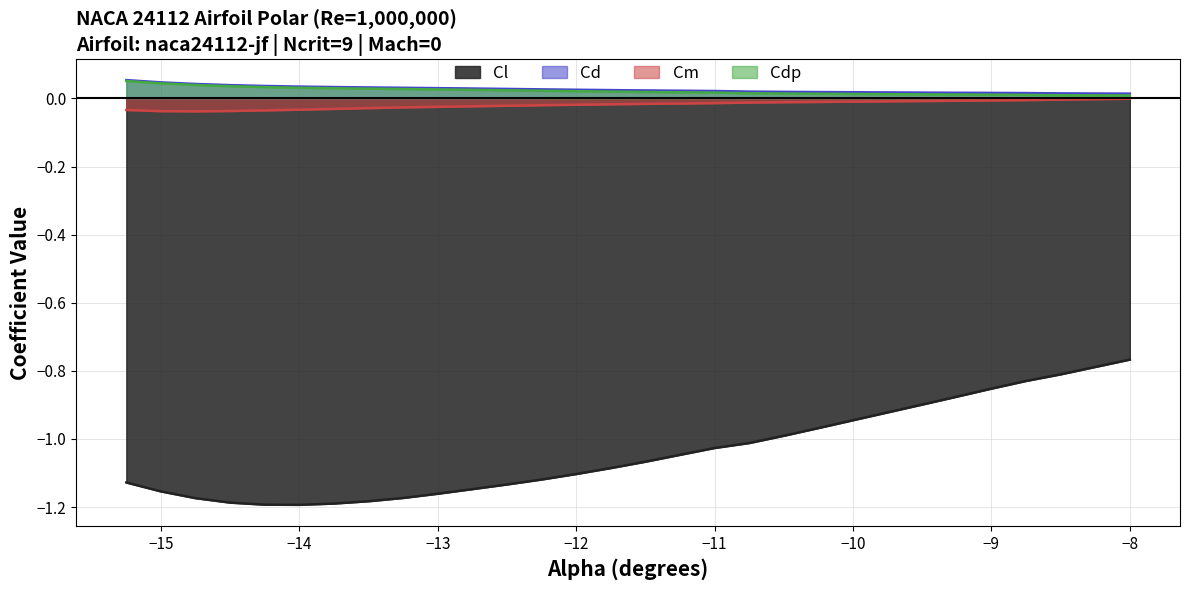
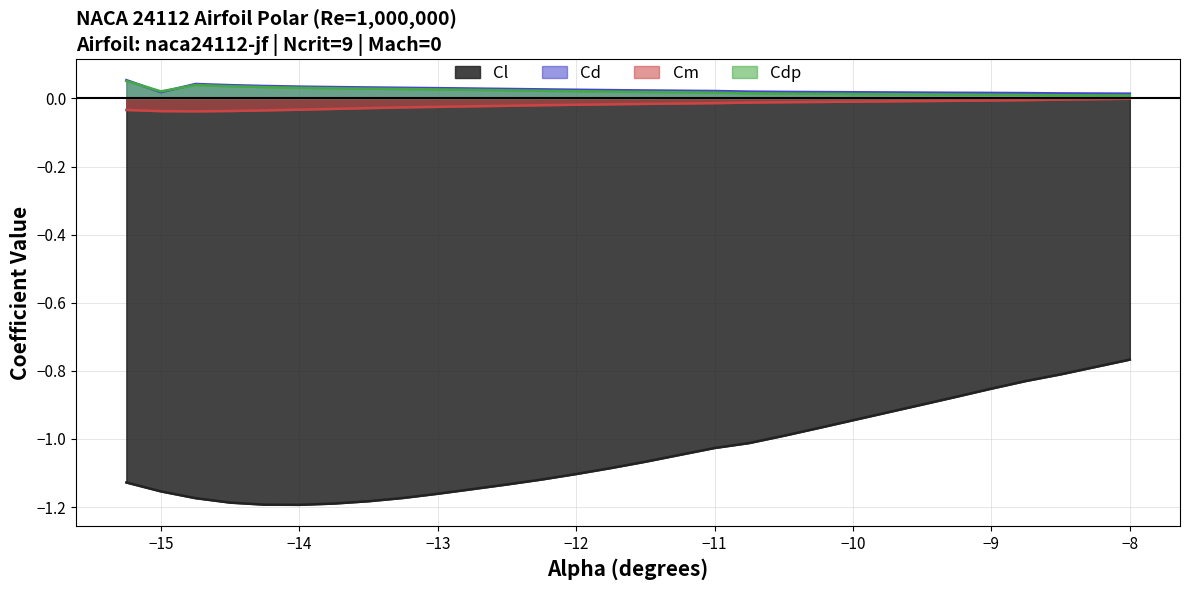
Cd, −15: 0.05 -> 0.02
Cdp, −15: 0.04 -> 0.02
